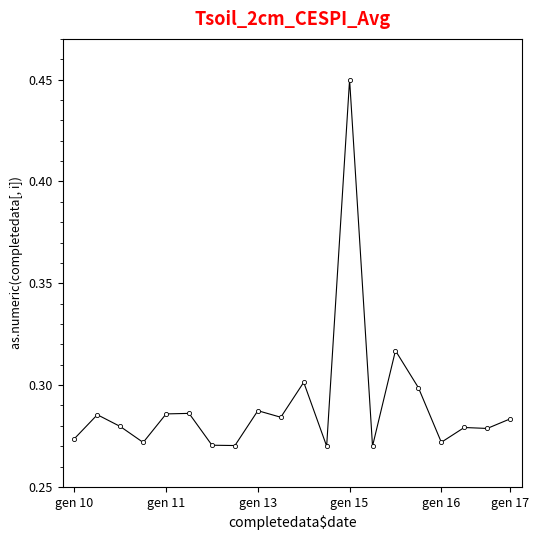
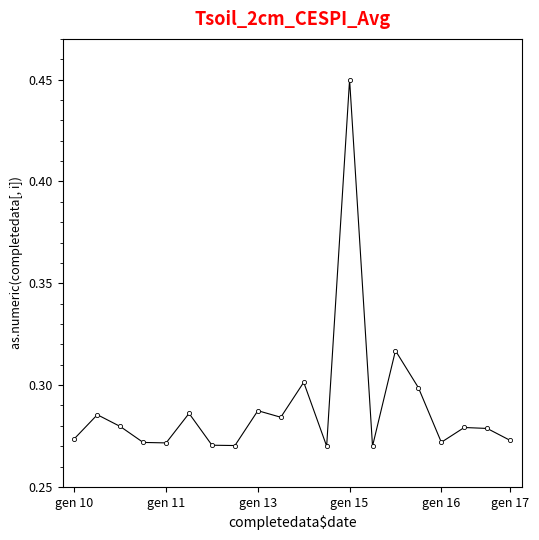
gen 11: 0.286 -> 0.272
gen 17: 0.283 -> 0.273
